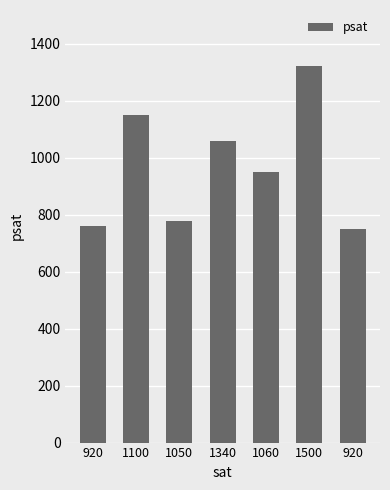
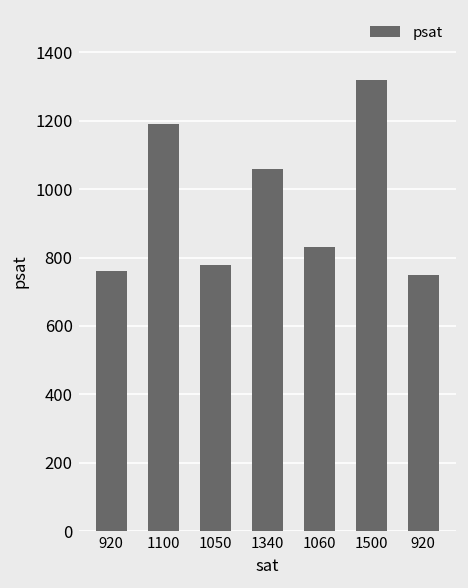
1100: 1150 -> 1190
1060: 950 -> 830
